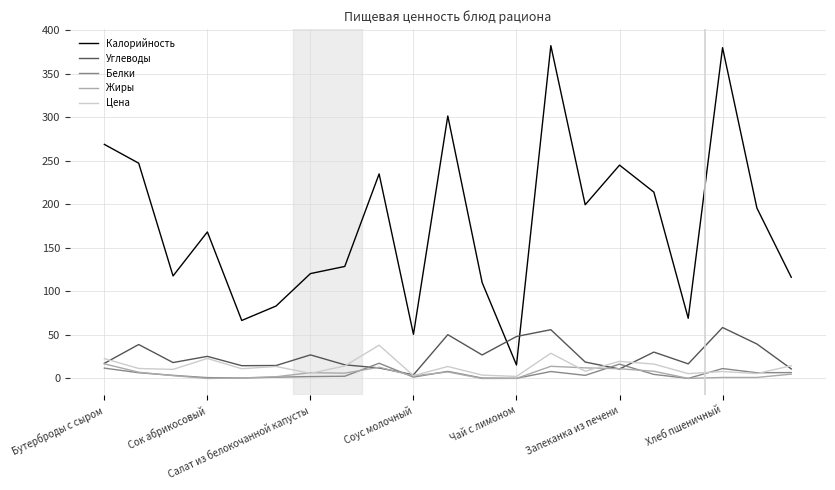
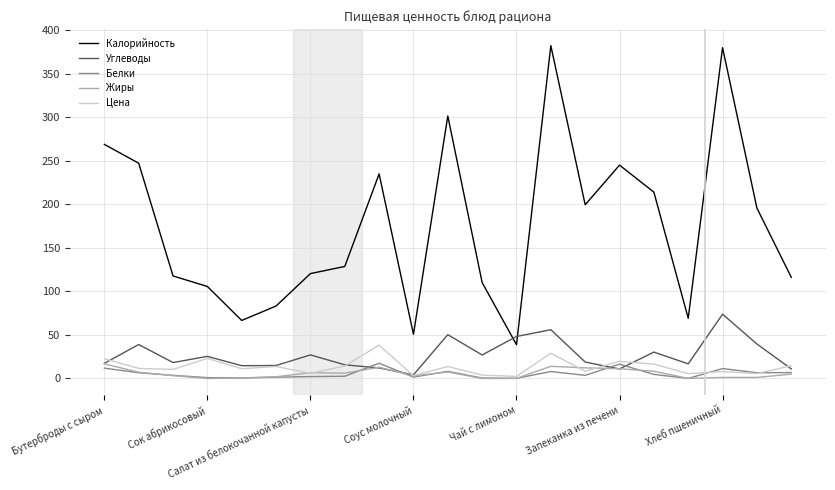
Калорийность, Сок абрикосовый: 170 -> 110
Калорийность, Чай с лимоном: 20 -> 40
Углеводы, Хлеб пшеничный: 60 -> 70
